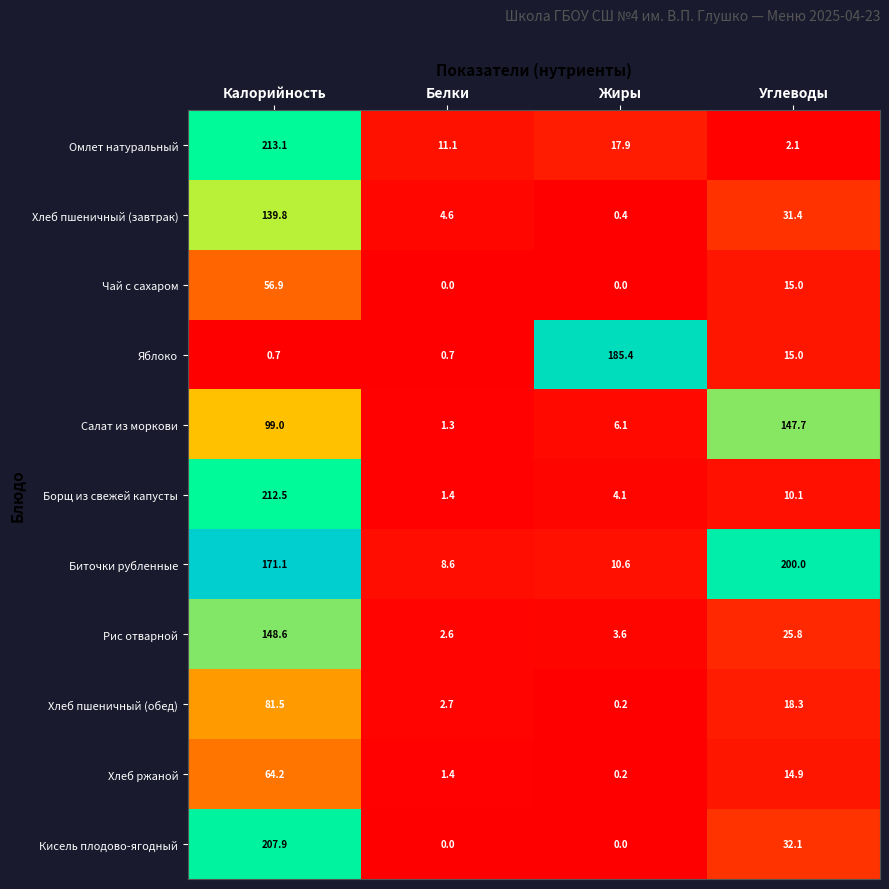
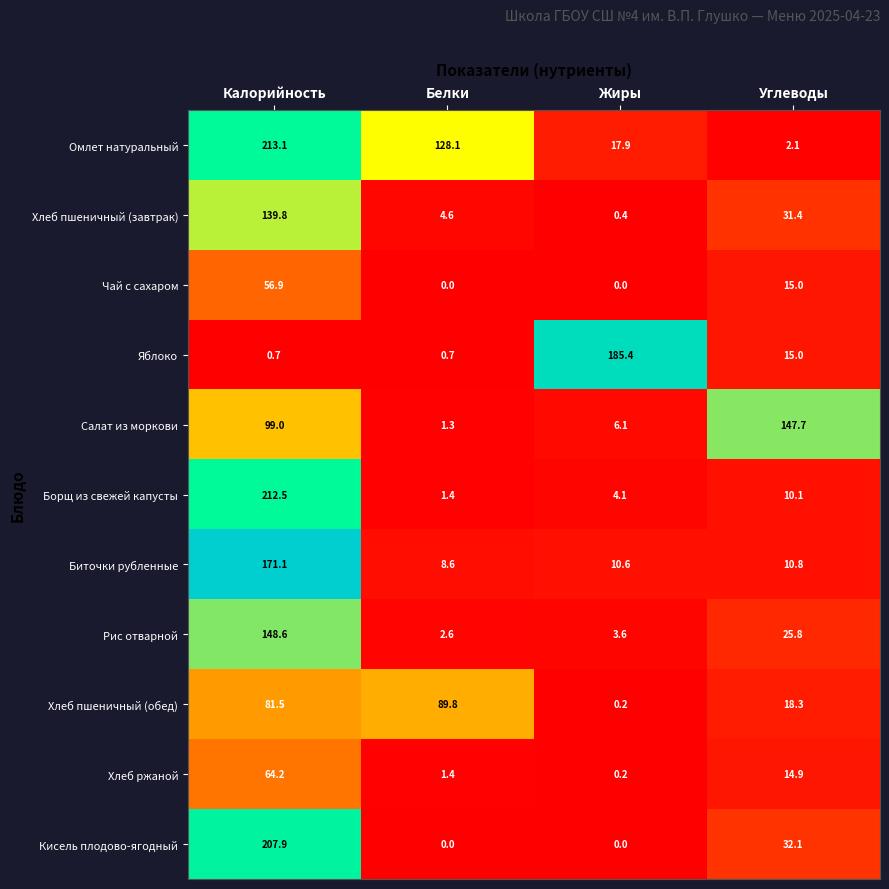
Омлет натуральный, Белки: 11.1 -> 128.1
Биточки рубленные, Углеводы: 200.0 -> 10.8
Хлеб пшеничный (обед), Белки: 2.7 -> 89.8
